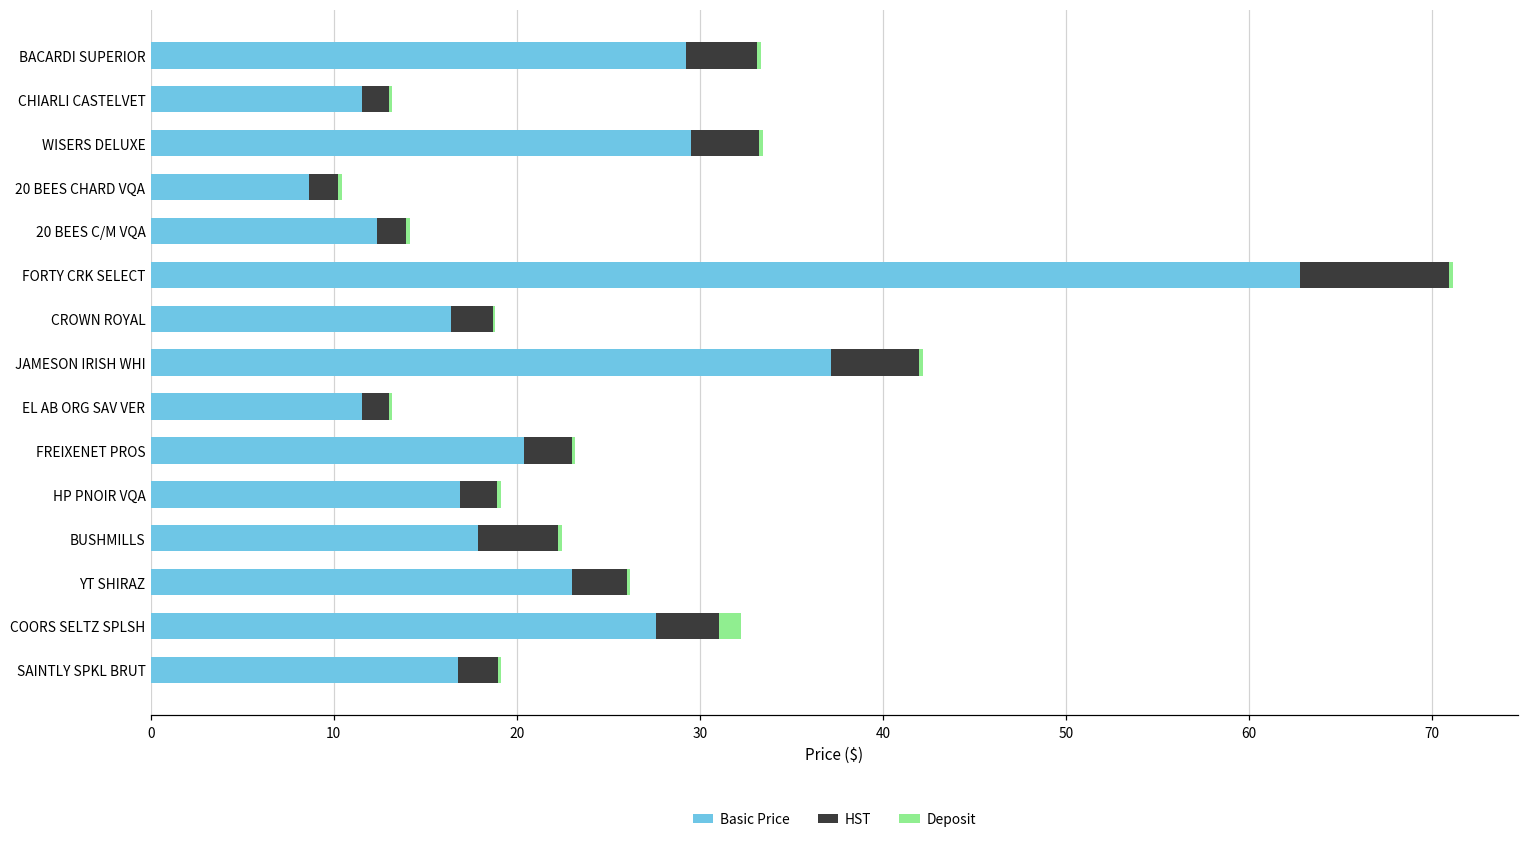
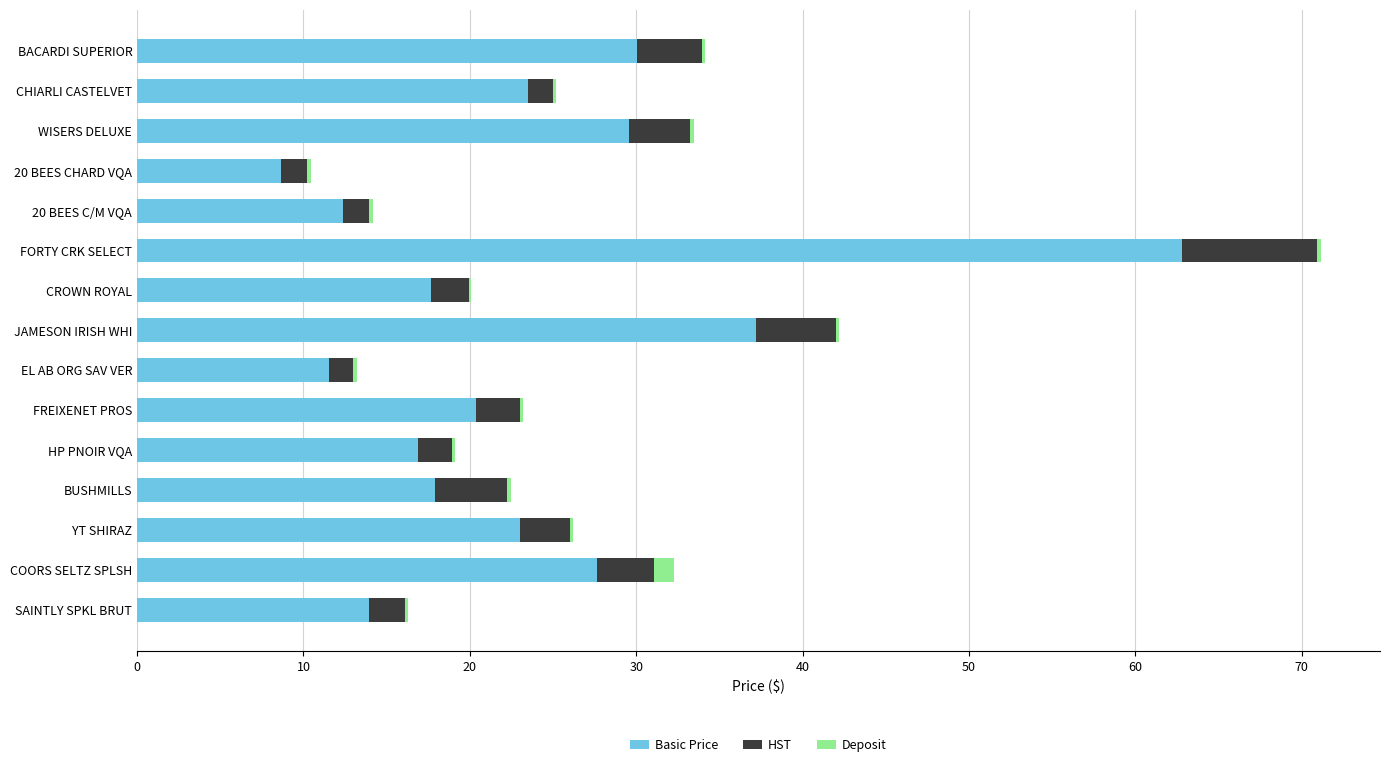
Basic Price, BACARDI SUPERIOR: 29.3 -> 30.1
Basic Price, CHIARLI CASTELVET: 11.5 -> 23.5
Basic Price, CROWN ROYAL: 16.4 -> 17.7
Basic Price, SAINTLY SPKL BRUT: 16.8 -> 14.0
